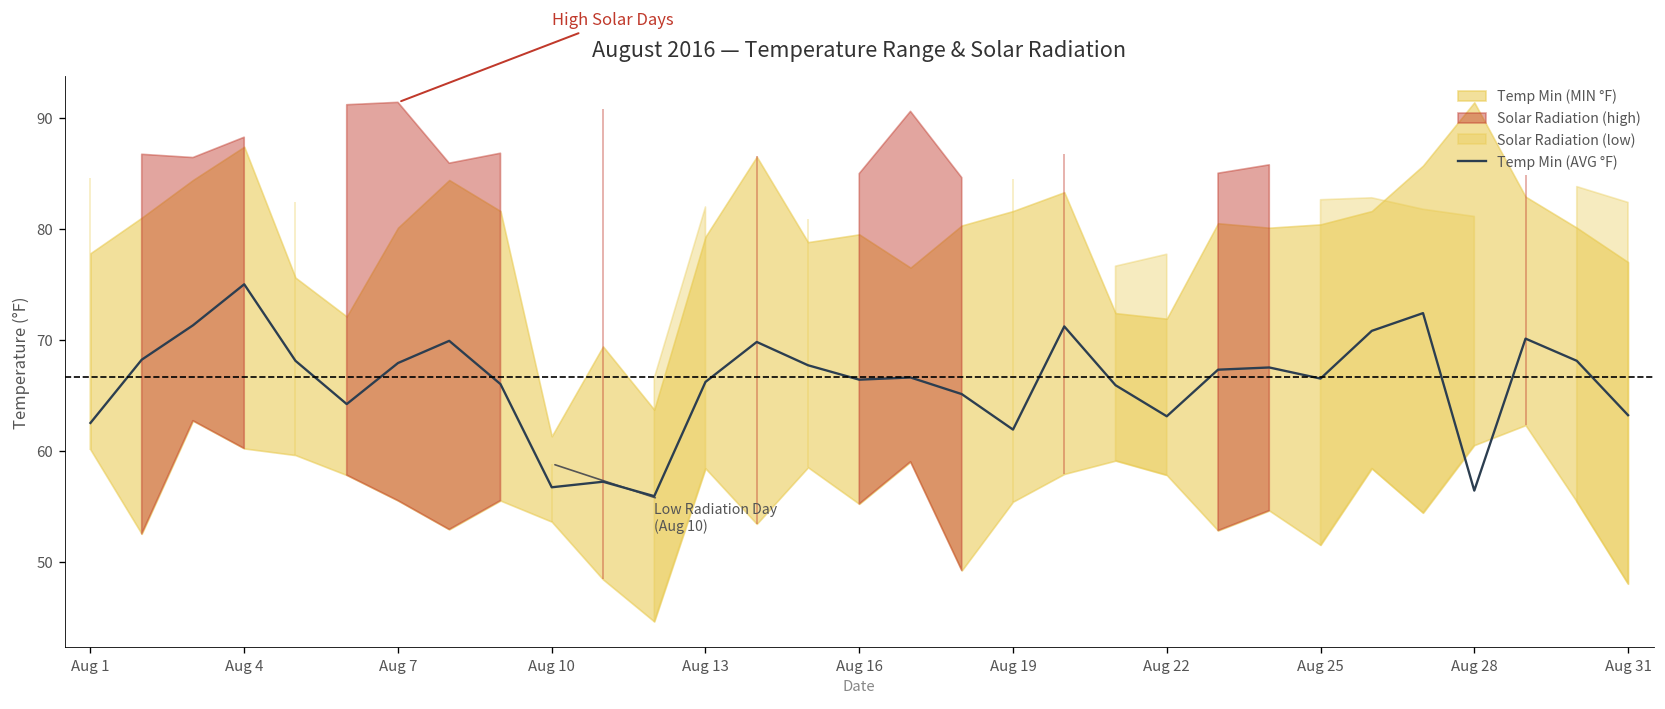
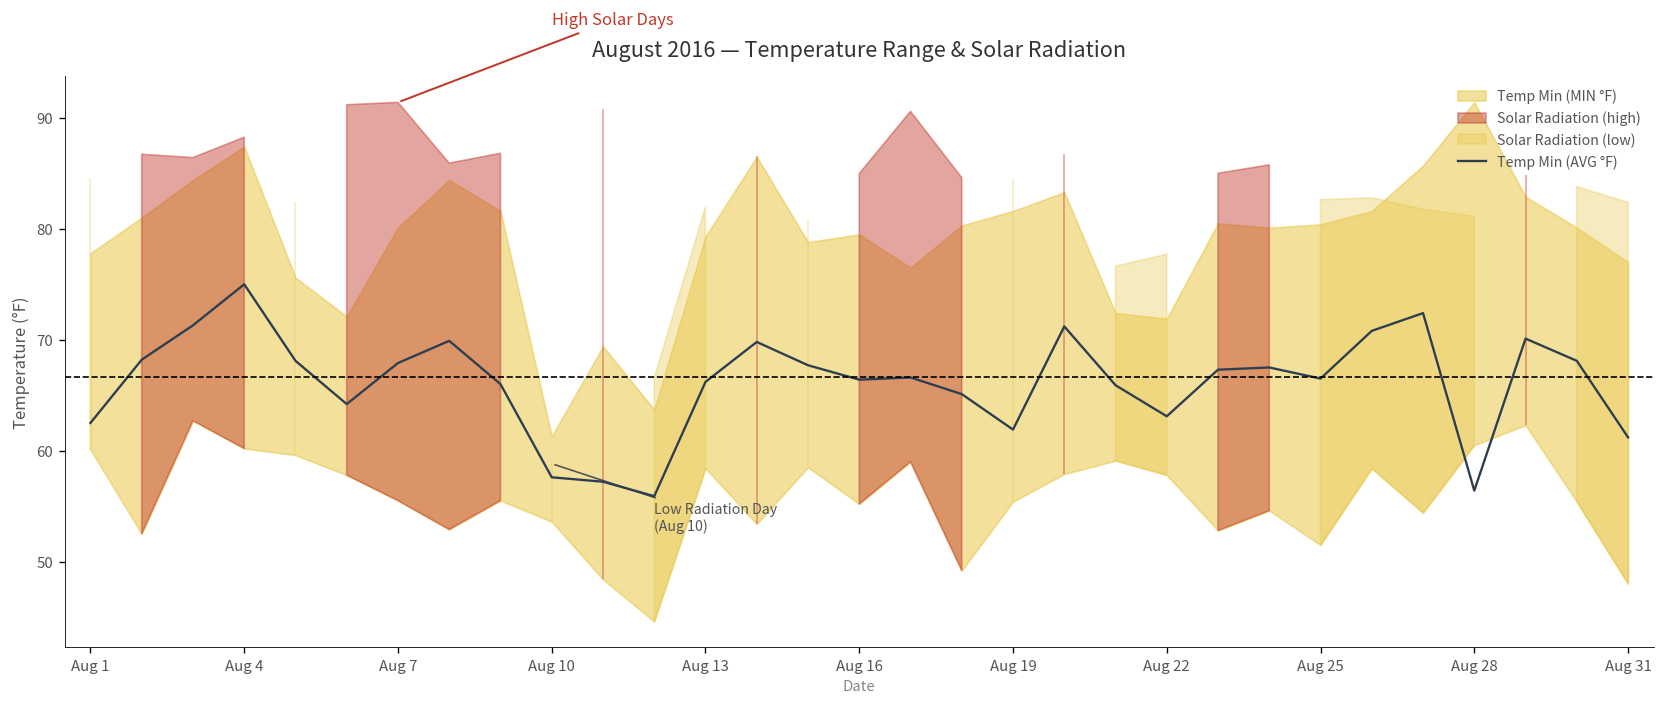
Temp Min (AVG °F), Aug 10: 57 -> 58
Temp Min (AVG °F), Aug 31: 63 -> 61
